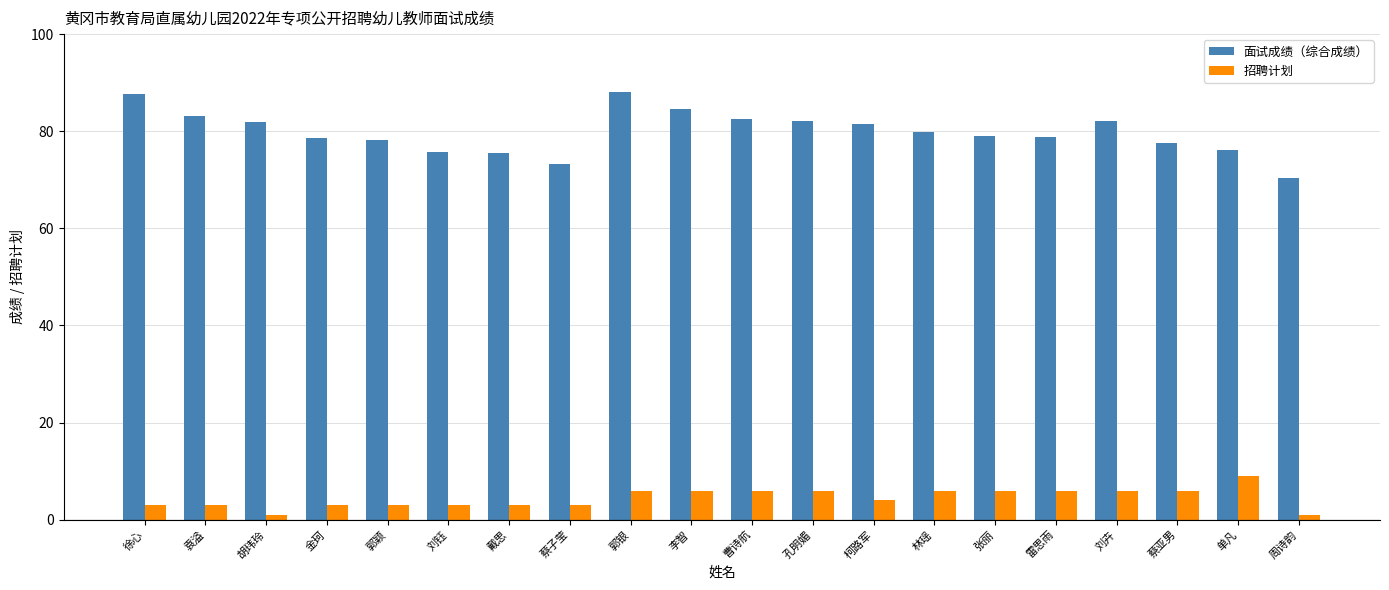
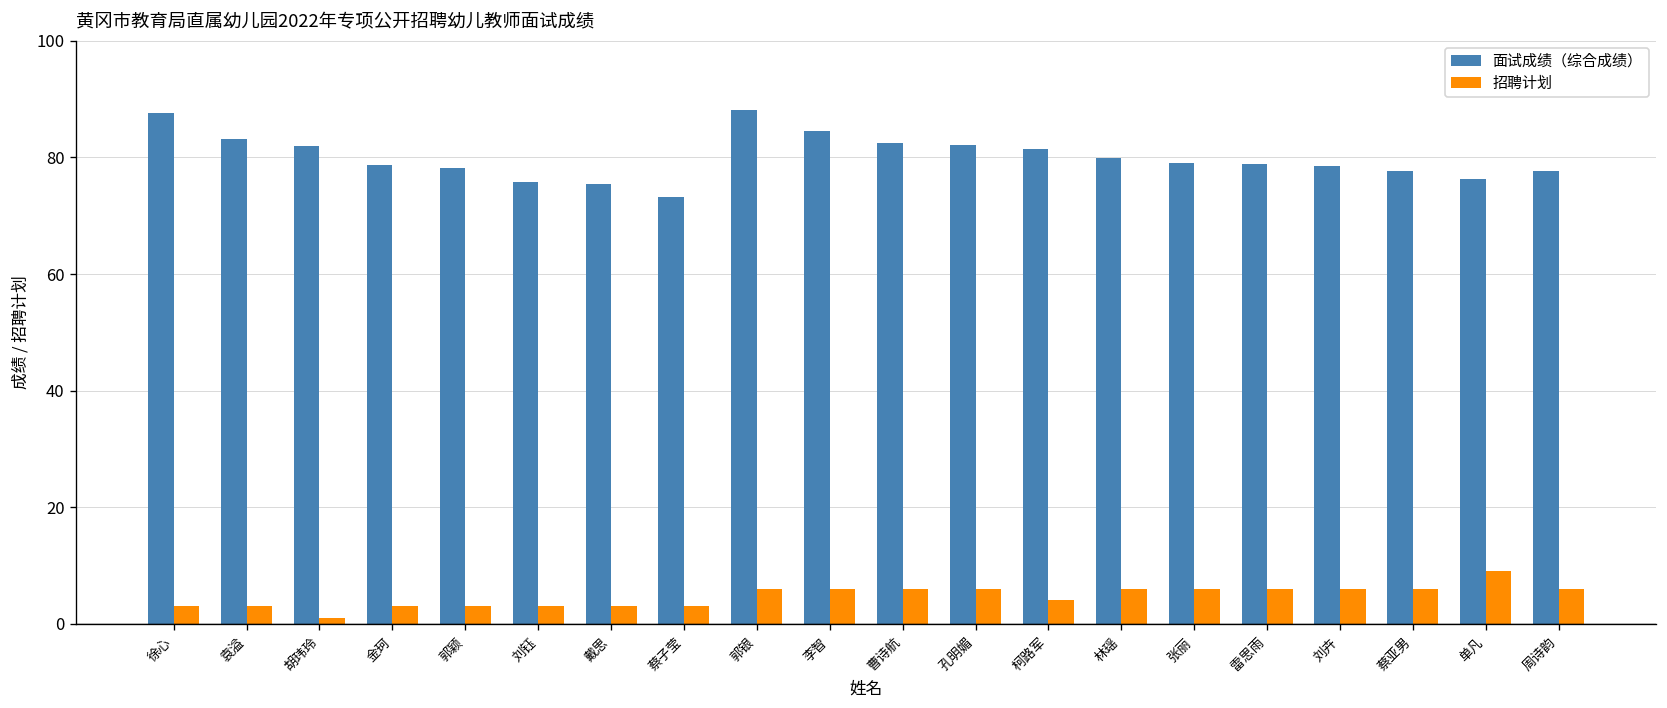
面试成绩（综合成绩）, 刘卉: 82 -> 79
面试成绩（综合成绩）, 周诗韵: 70 -> 78
招聘计划, 周诗韵: 1 -> 6
